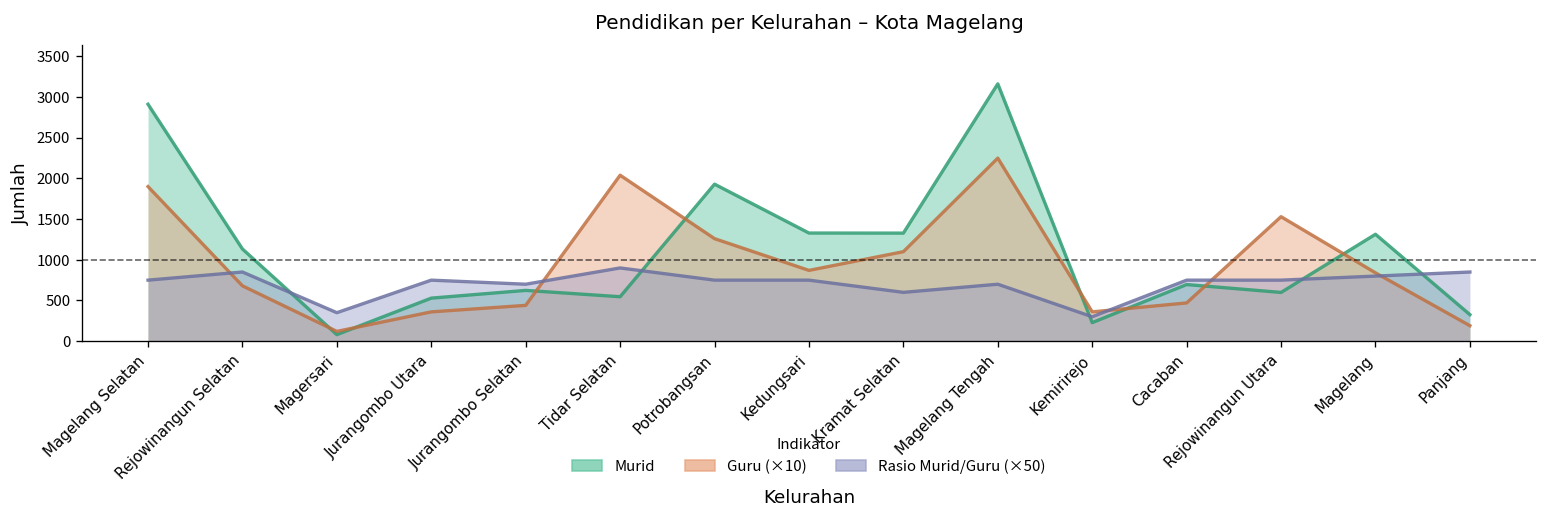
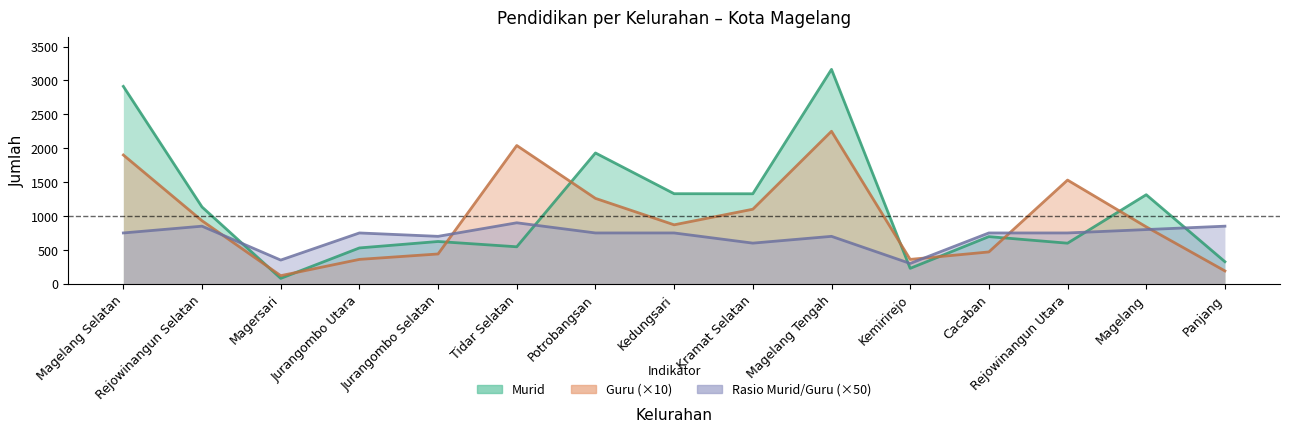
Guru (×10), Rejowinangun Selatan: 700 -> 900
